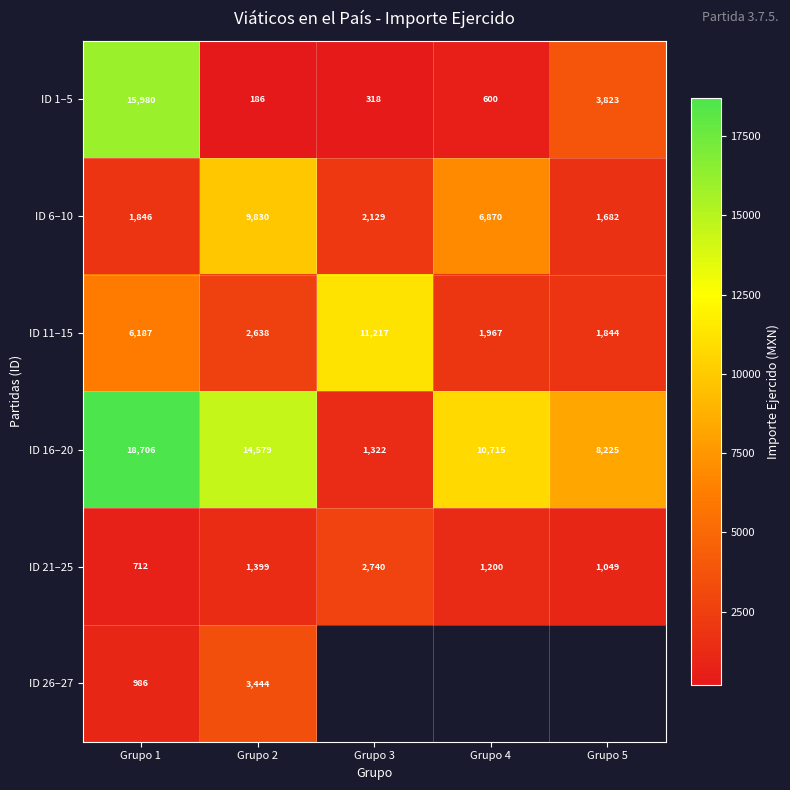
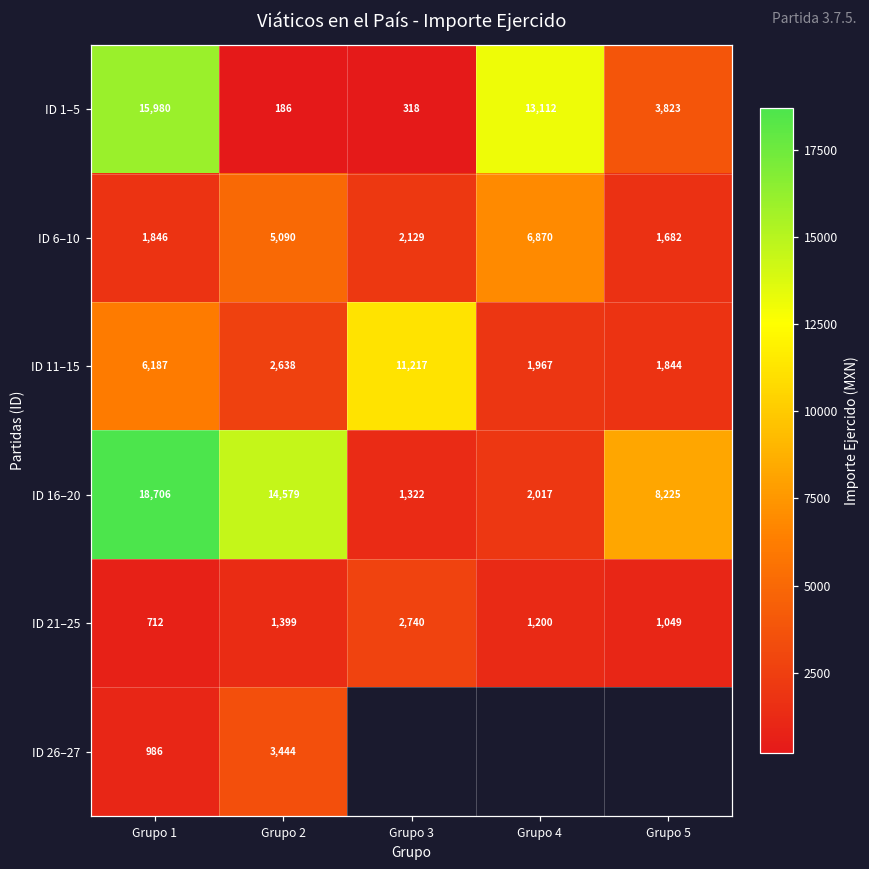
ID 1–5, Grupo 4: 600 -> 13,112
ID 6–10, Grupo 2: 9,830 -> 5,090
ID 16–20, Grupo 4: 10,715 -> 2,017
